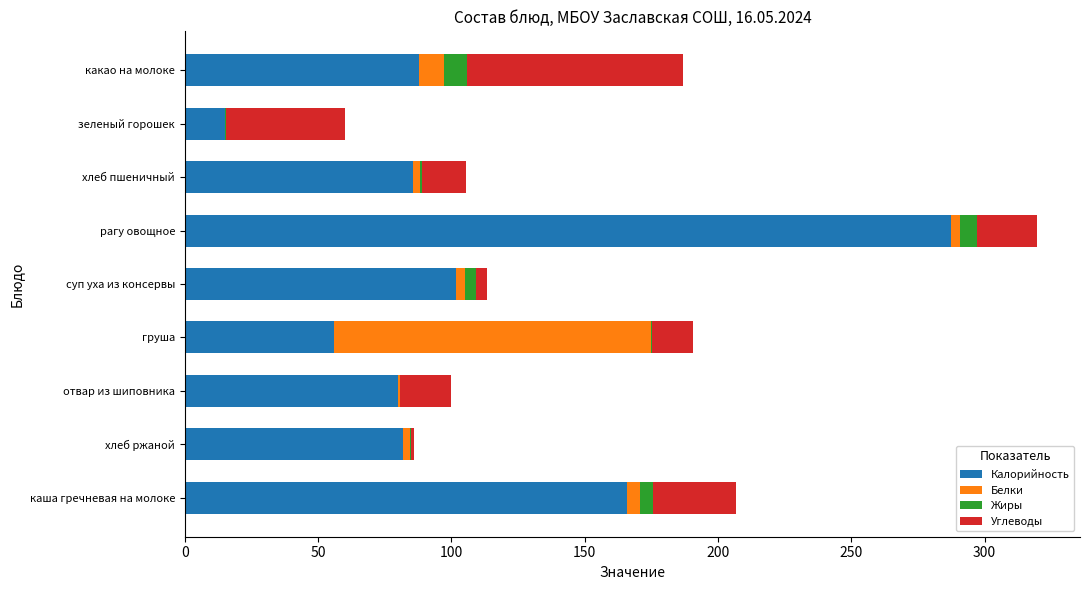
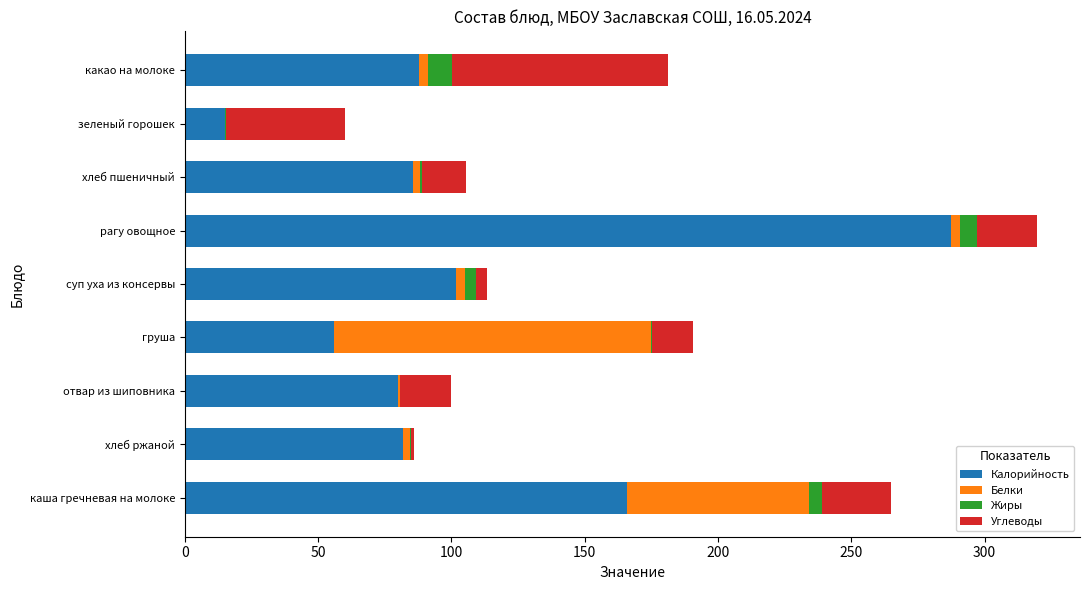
Белки, какао на молоке: 9 -> 3
Белки, каша гречневая на молоке: 5 -> 68
Углеводы, каша гречневая на молоке: 31 -> 26
